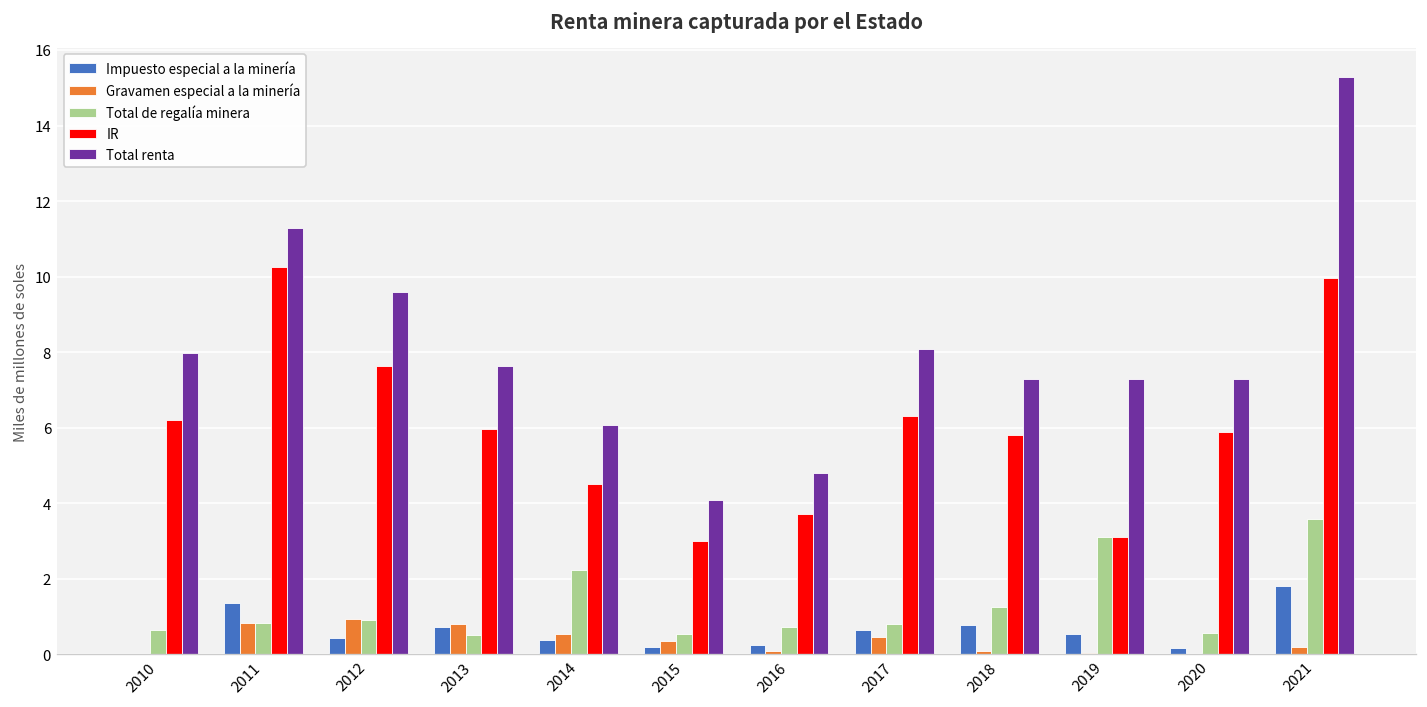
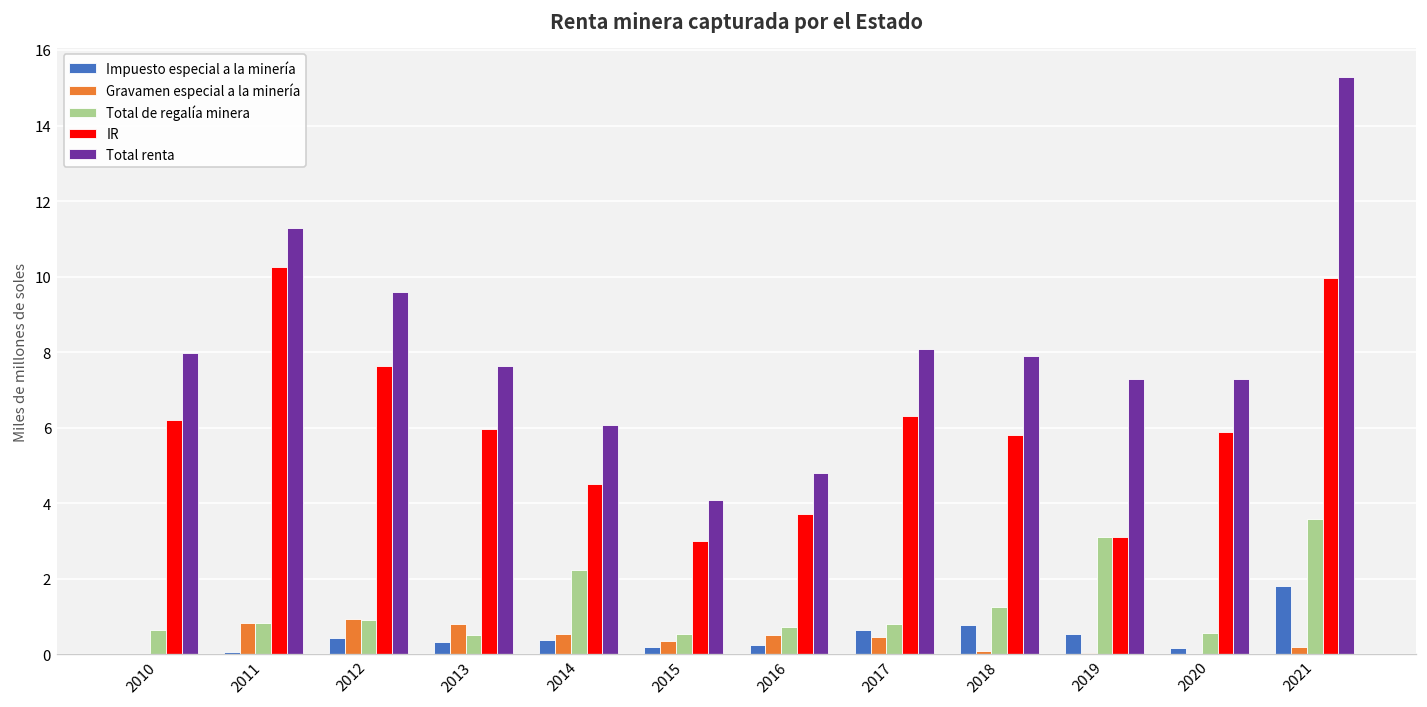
Impuesto especial a la minería, 2011: 1.4 -> 0.1
Impuesto especial a la minería, 2013: 0.7 -> 0.3
Gravamen especial a la minería, 2016: 0.1 -> 0.5
Total renta, 2018: 7.3 -> 7.9
